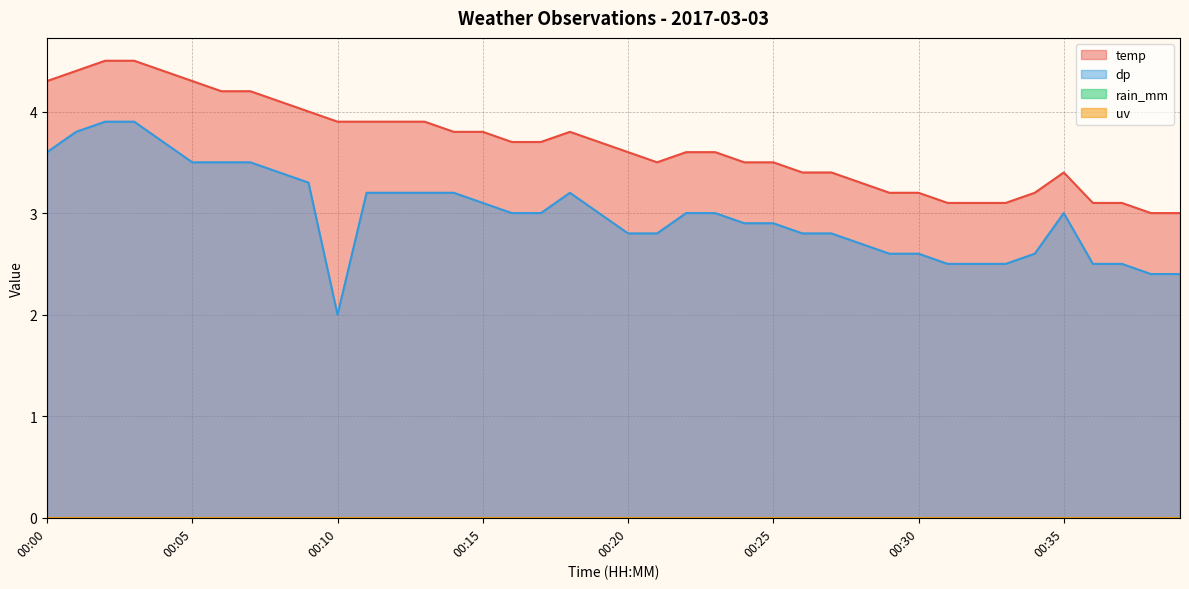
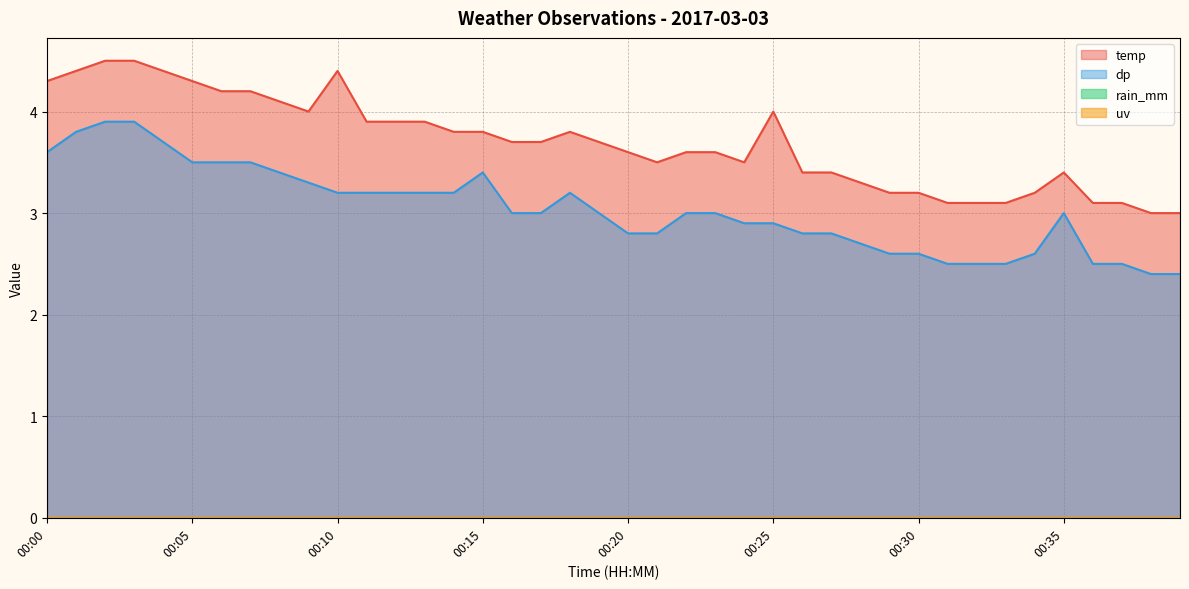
temp, 00:10: 3.9 -> 4.4
dp, 00:10: 2.0 -> 3.2
dp, 00:15: 3.1 -> 3.4
temp, 00:25: 3.5 -> 4.0
